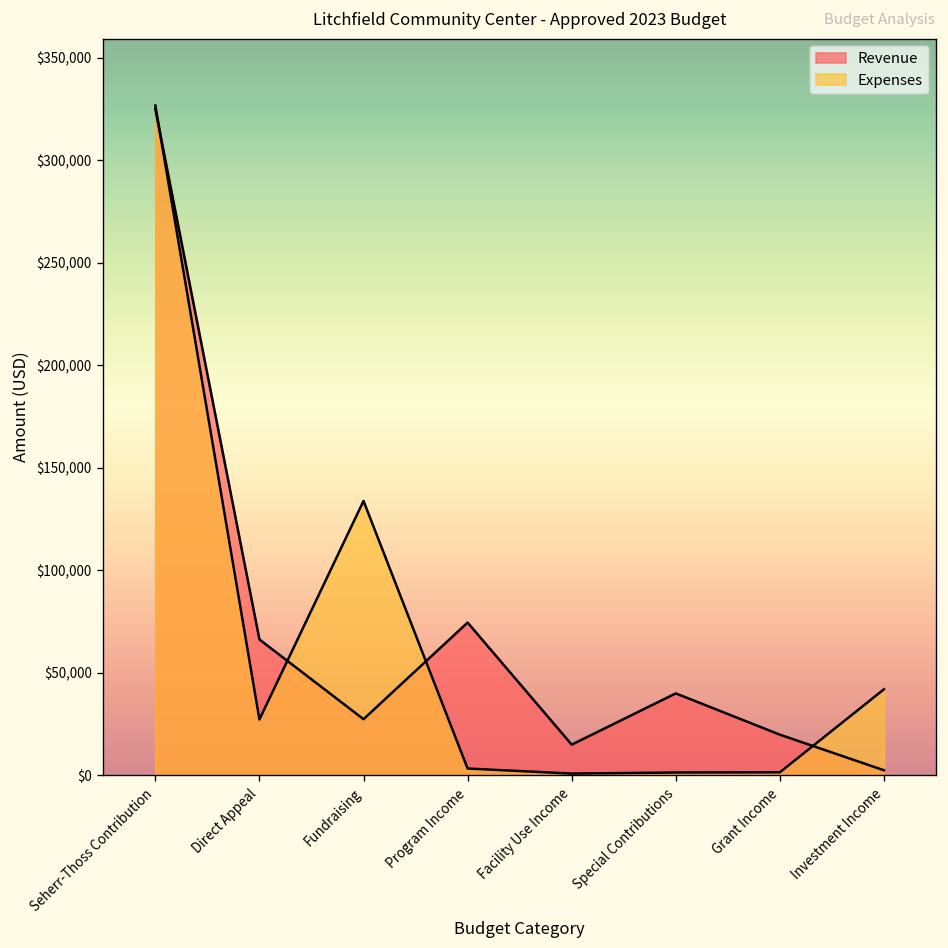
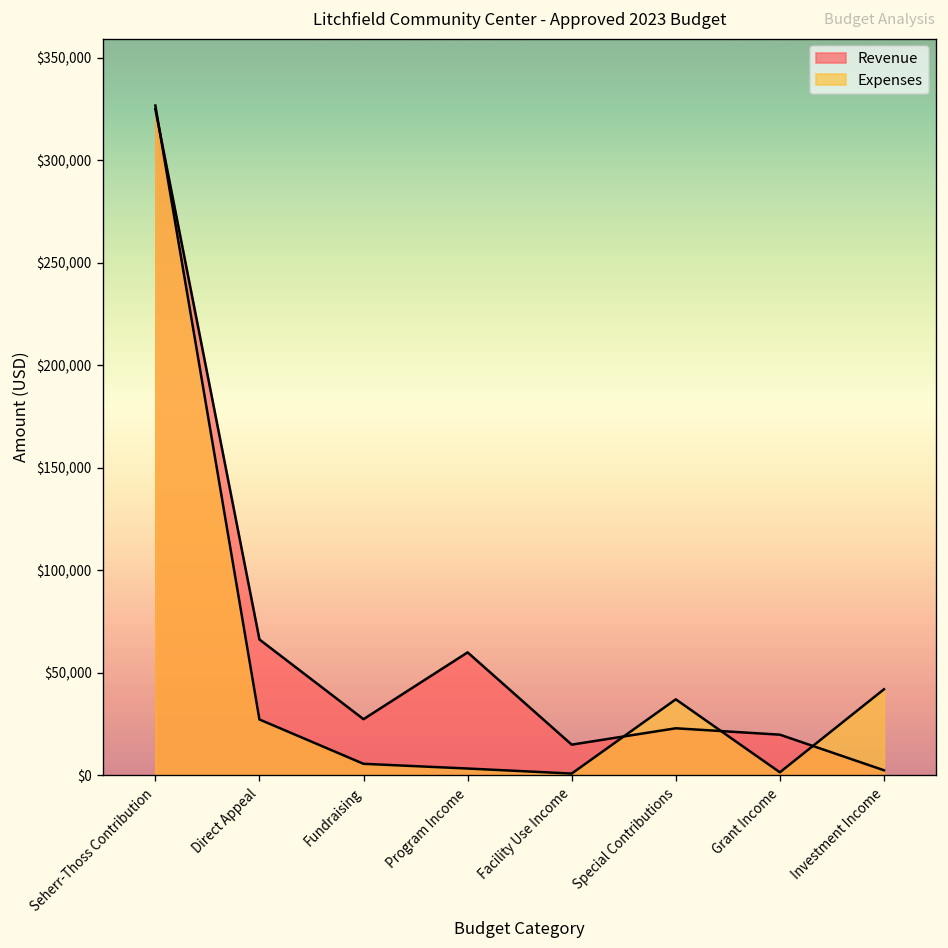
Expenses, Fundraising: $134,000 -> $6,000
Revenue, Program Income: $75,000 -> $60,000
Revenue, Special Contributions: $40,000 -> $23,000
Expenses, Special Contributions: $1,000 -> $37,000
